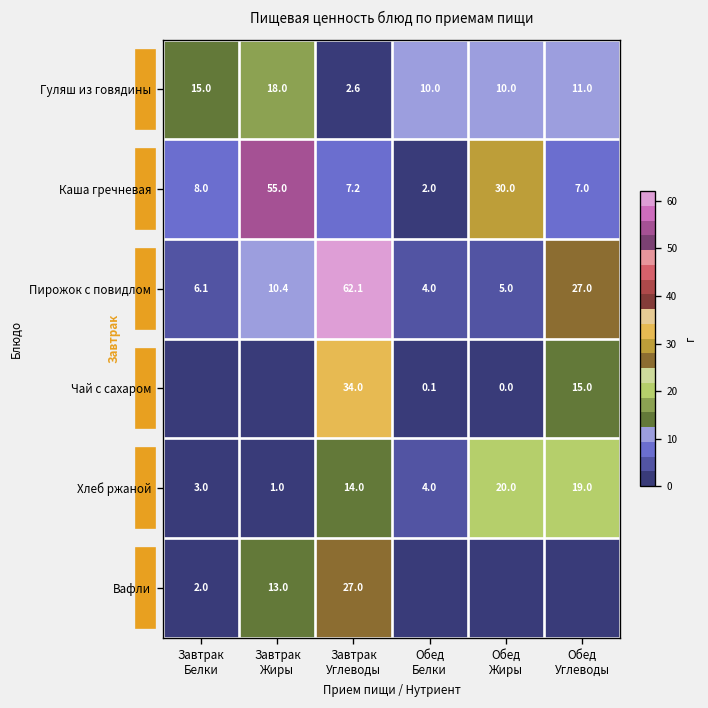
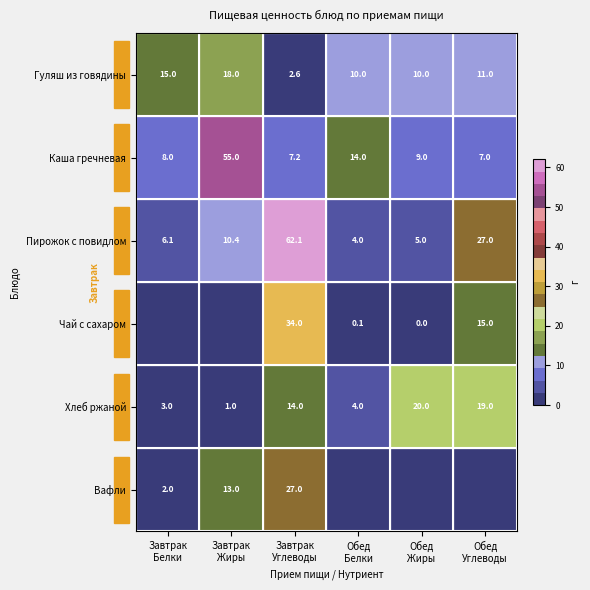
Каша гречневая, Обед Белки: 2.0 -> 14.0
Каша гречневая, Обед Жиры: 30.0 -> 9.0
